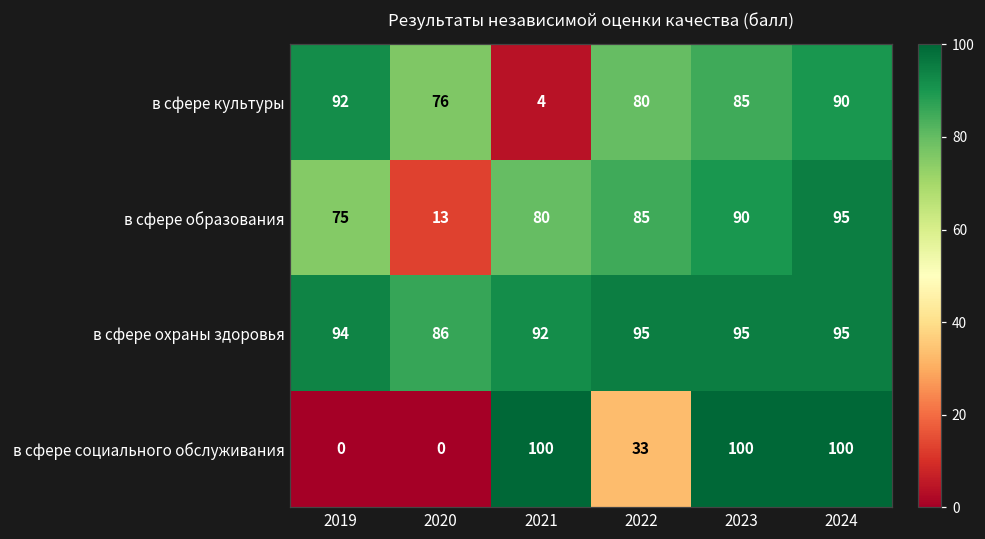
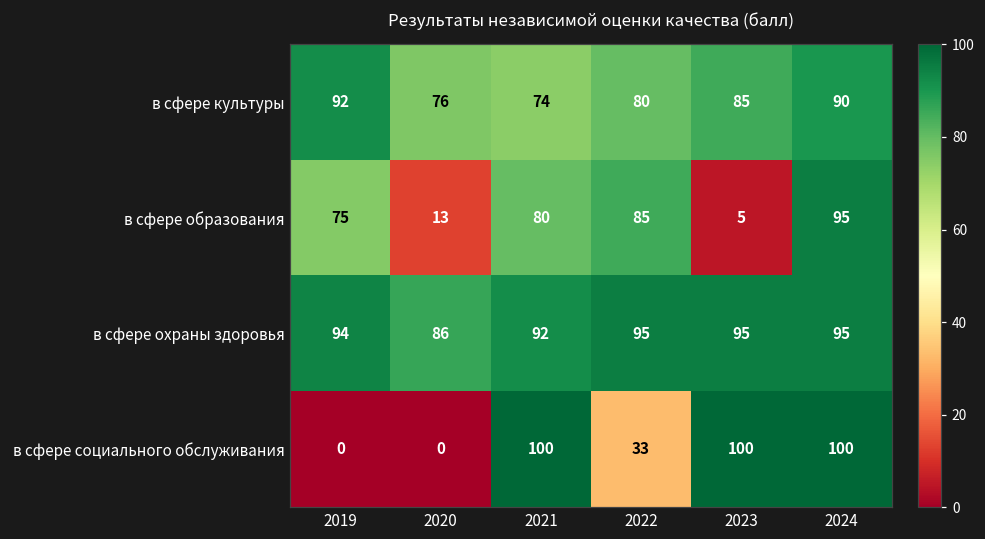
в сфере культуры, 2021: 4 -> 74
в сфере образования, 2023: 90 -> 5
